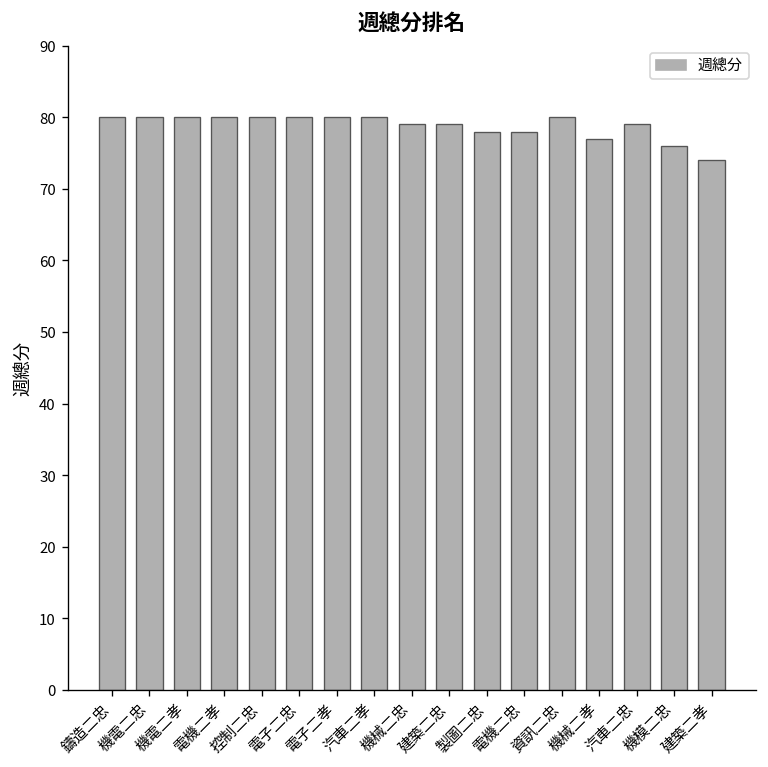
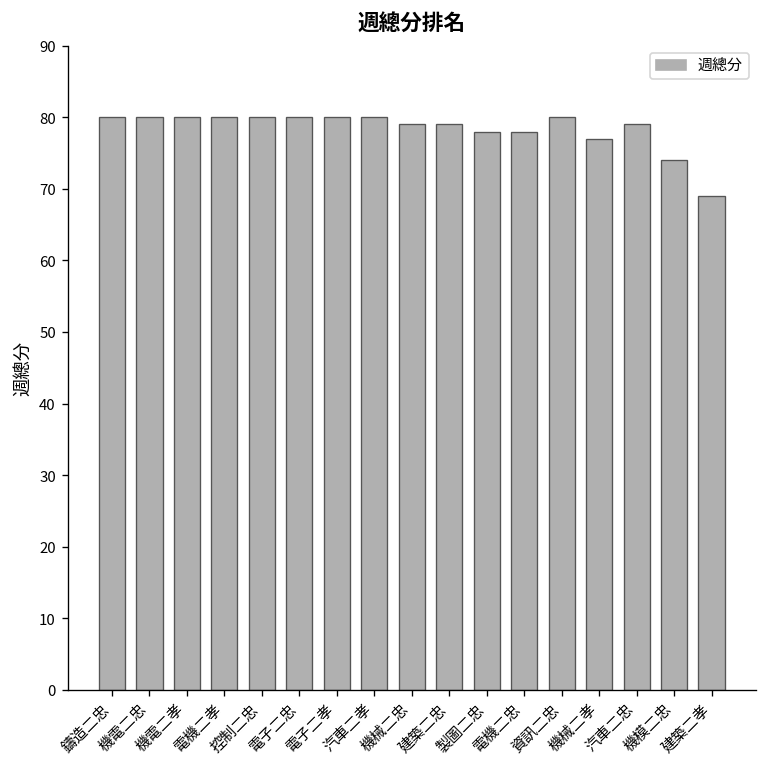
機模二忠: 76 -> 74
建築二孝: 74 -> 69
